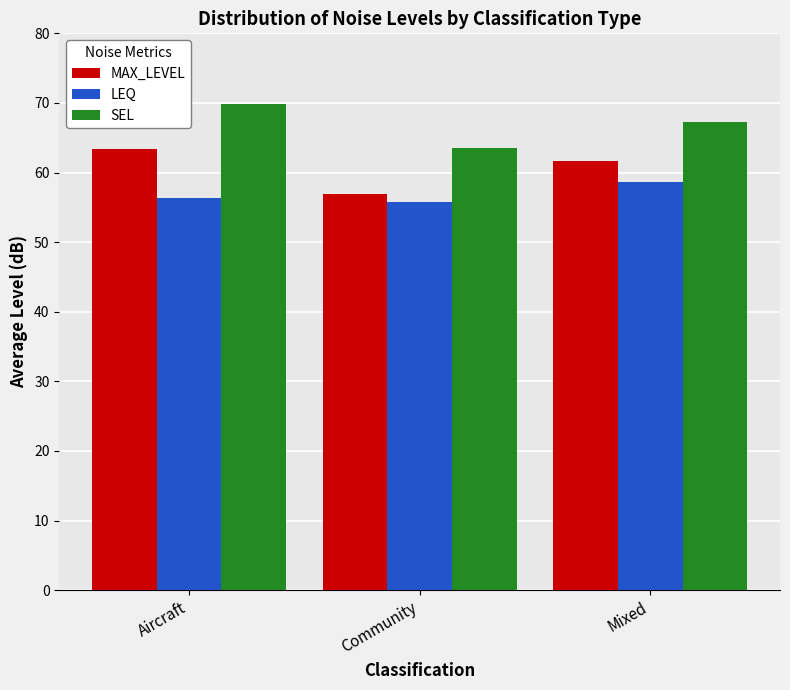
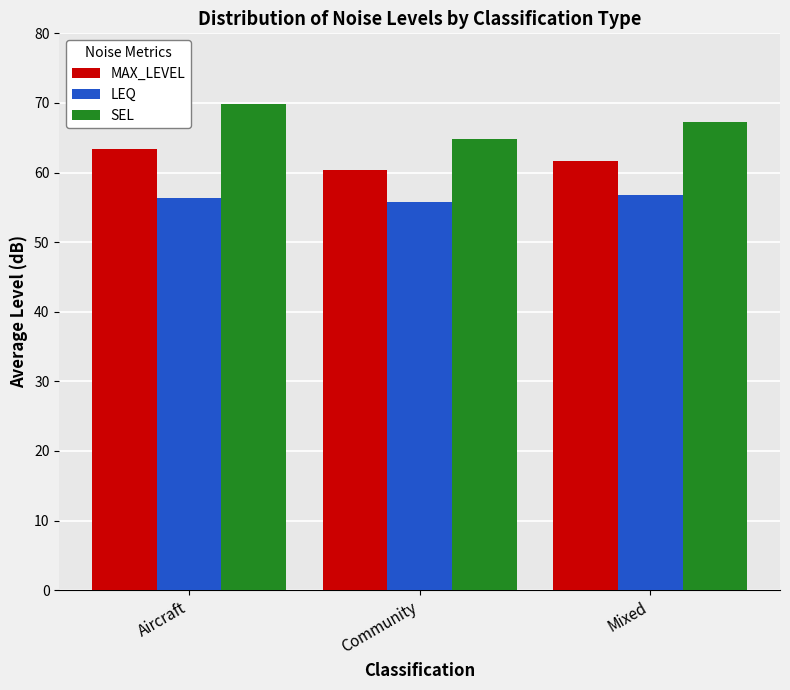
MAX_LEVEL, Community: 57 -> 60
SEL, Community: 64 -> 65
LEQ, Mixed: 59 -> 57
